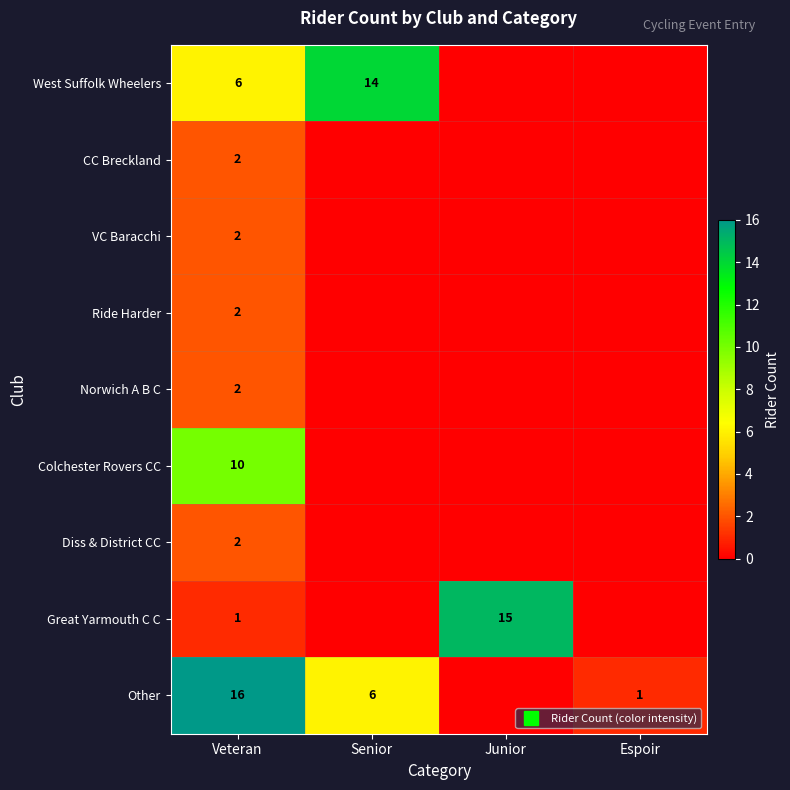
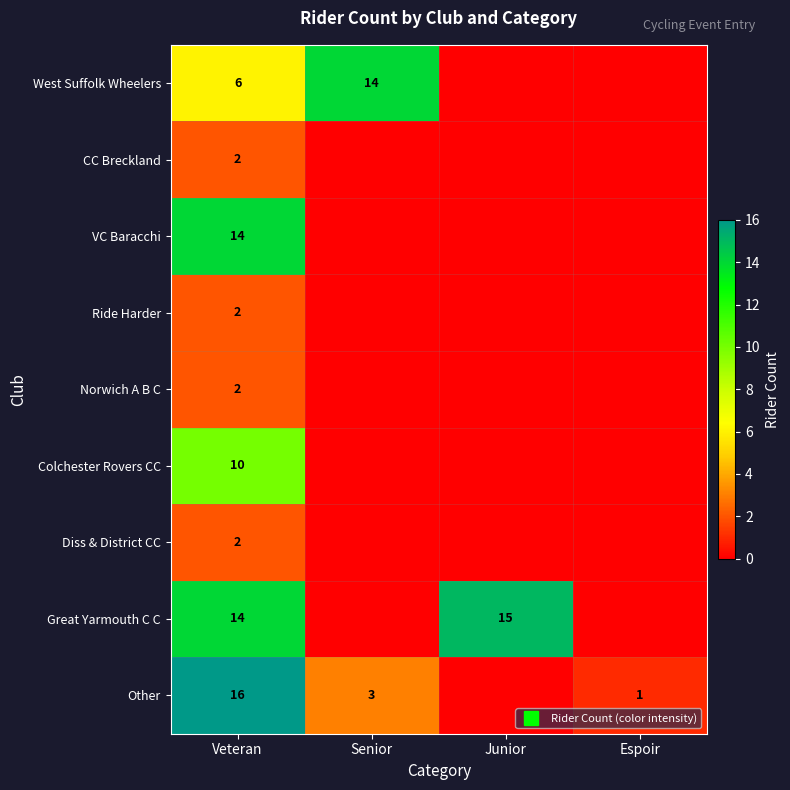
VC Baracchi, Veteran: 2 -> 14
Great Yarmouth C C, Veteran: 1 -> 14
Other, Senior: 6 -> 3
